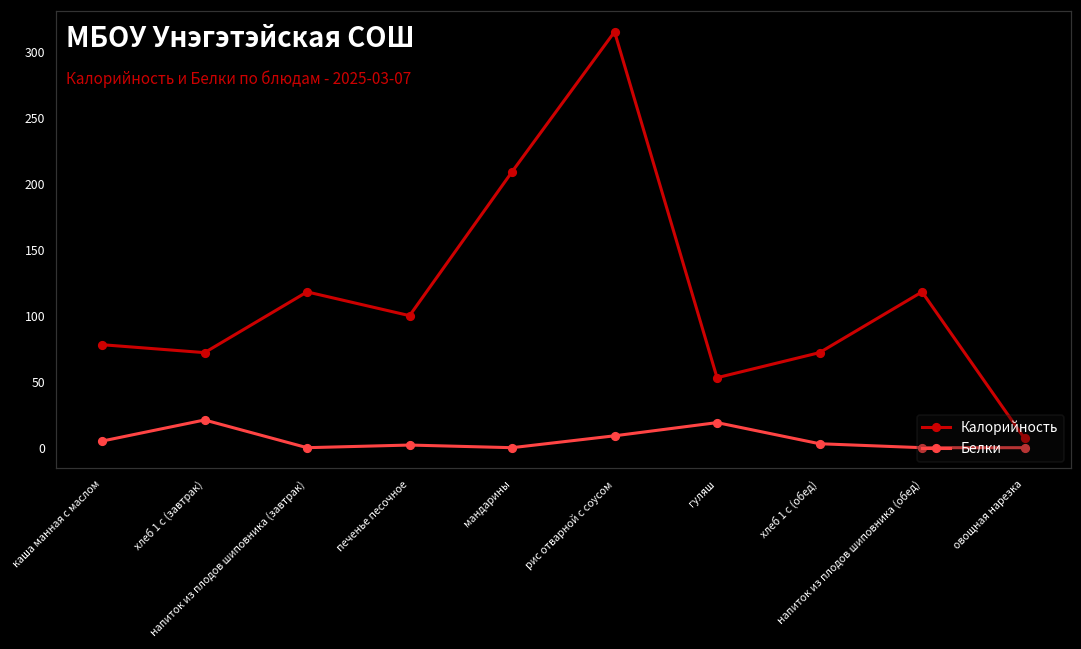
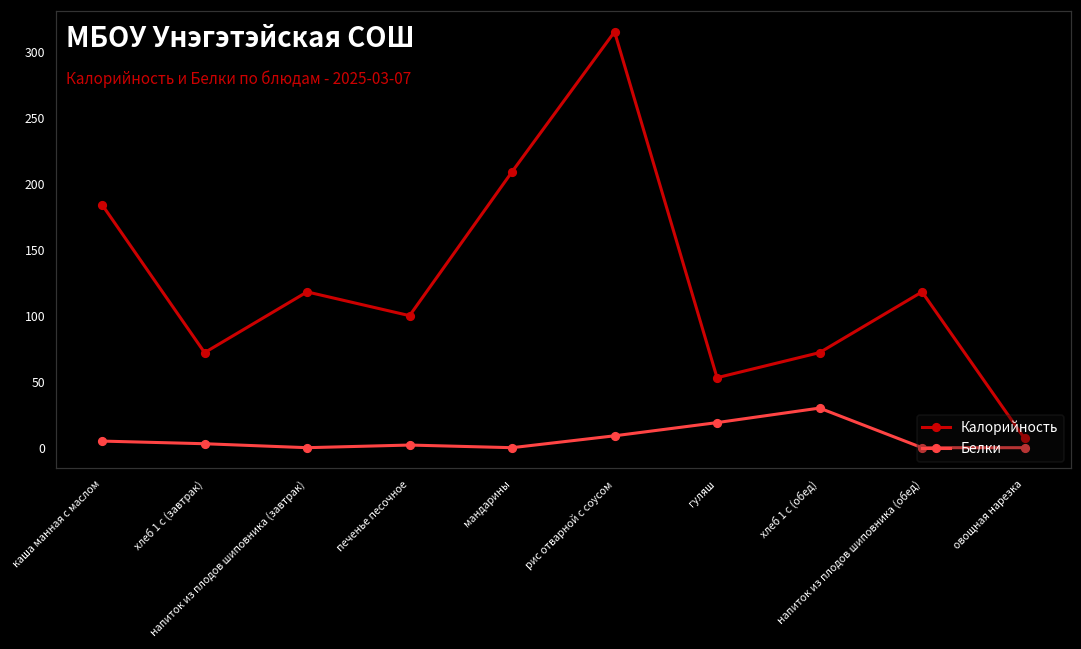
Калорийность, каша манная с маслом: 78 -> 184
Белки, хлеб 1 с (завтрак): 21 -> 3
Белки, хлеб 1 с (обед): 3 -> 30
